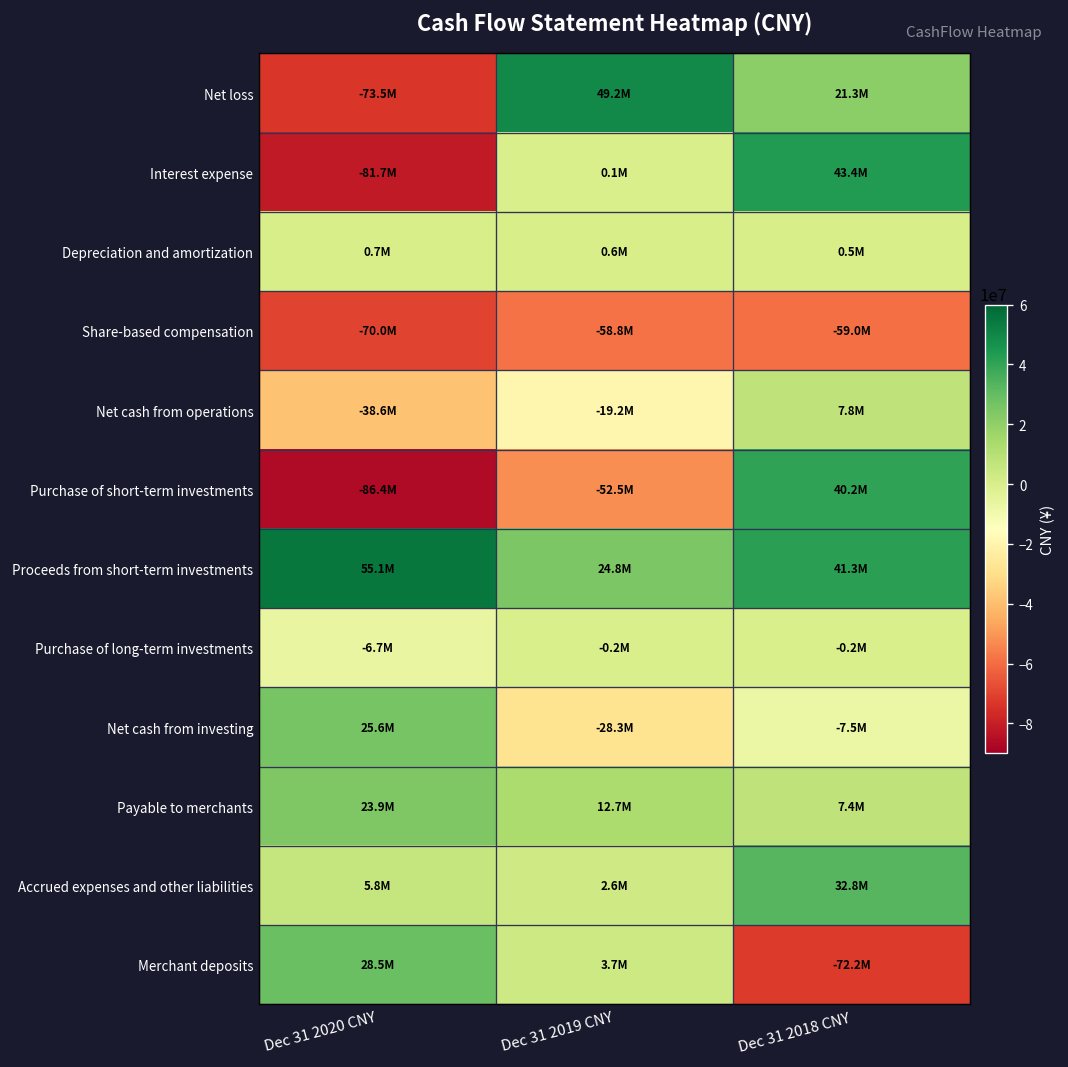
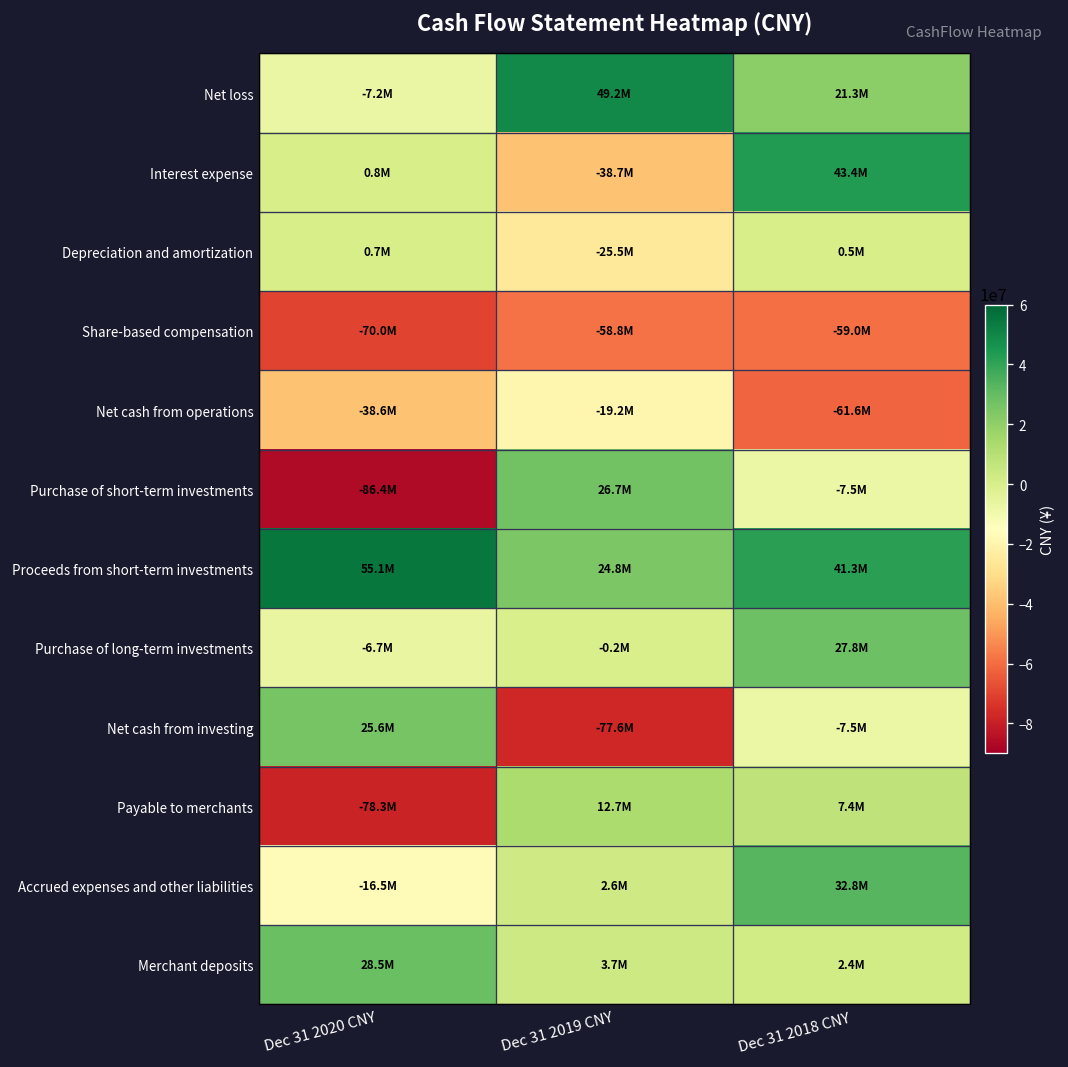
Net loss, Dec 31 2020 CNY: -73.5M -> -7.2M
Interest expense, Dec 31 2020 CNY: -81.7M -> 0.8M
Interest expense, Dec 31 2019 CNY: 0.1M -> -38.7M
Depreciation and amortization, Dec 31 2019 CNY: 0.6M -> -25.5M
Net cash from operations, Dec 31 2018 CNY: 7.8M -> -61.6M
Purchase of short-term investments, Dec 31 2019 CNY: -52.5M -> 26.7M
Purchase of short-term investments, Dec 31 2018 CNY: 40.2M -> -7.5M
Purchase of long-term investments, Dec 31 2018 CNY: -0.2M -> 27.8M
Net cash from investing, Dec 31 2019 CNY: -28.3M -> -77.6M
Payable to merchants, Dec 31 2020 CNY: 23.9M -> -78.3M
Accrued expenses and other liabilities, Dec 31 2020 CNY: 5.8M -> -16.5M
Merchant deposits, Dec 31 2018 CNY: -72.2M -> 2.4M
